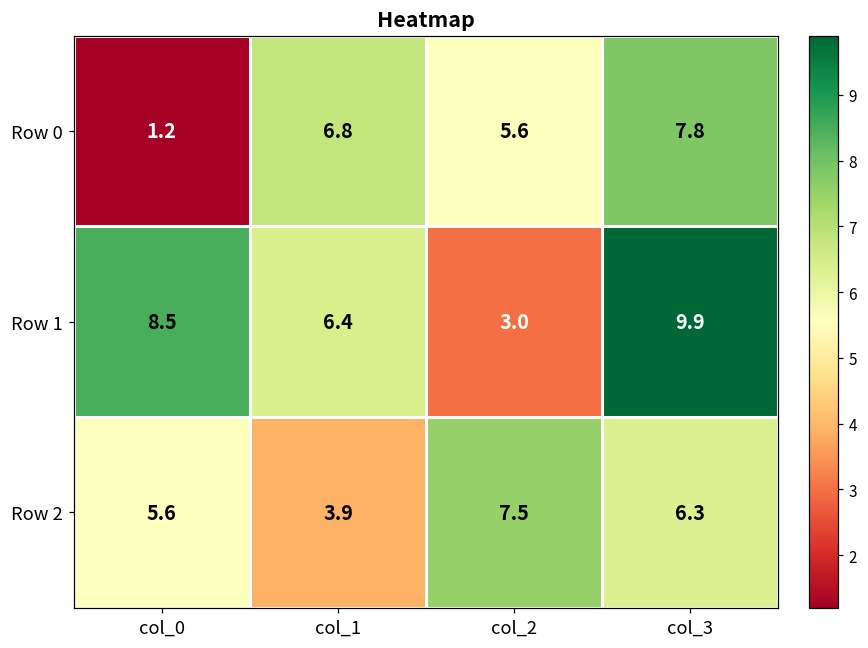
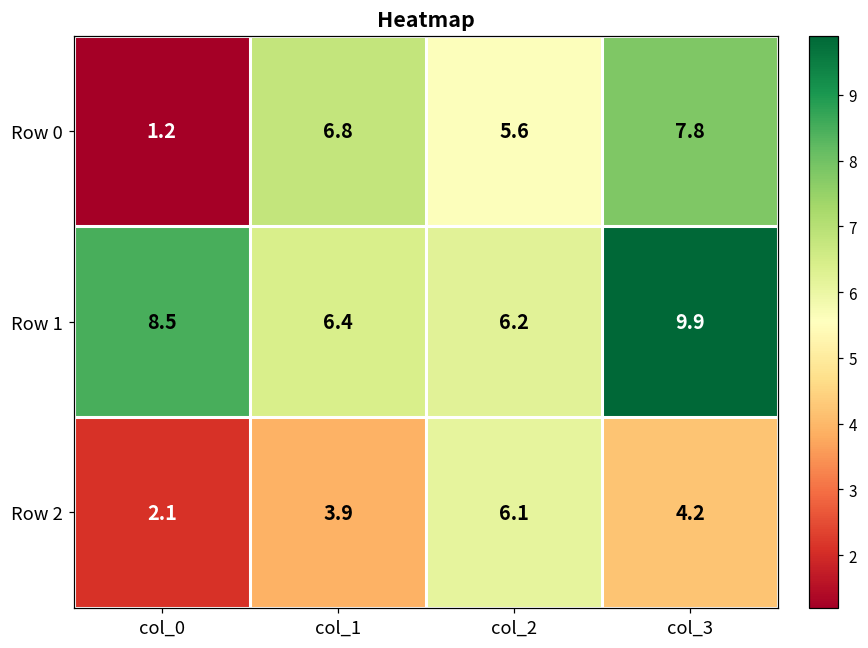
Row 1, col_2: 3.0 -> 6.2
Row 2, col_0: 5.6 -> 2.1
Row 2, col_2: 7.5 -> 6.1
Row 2, col_3: 6.3 -> 4.2
